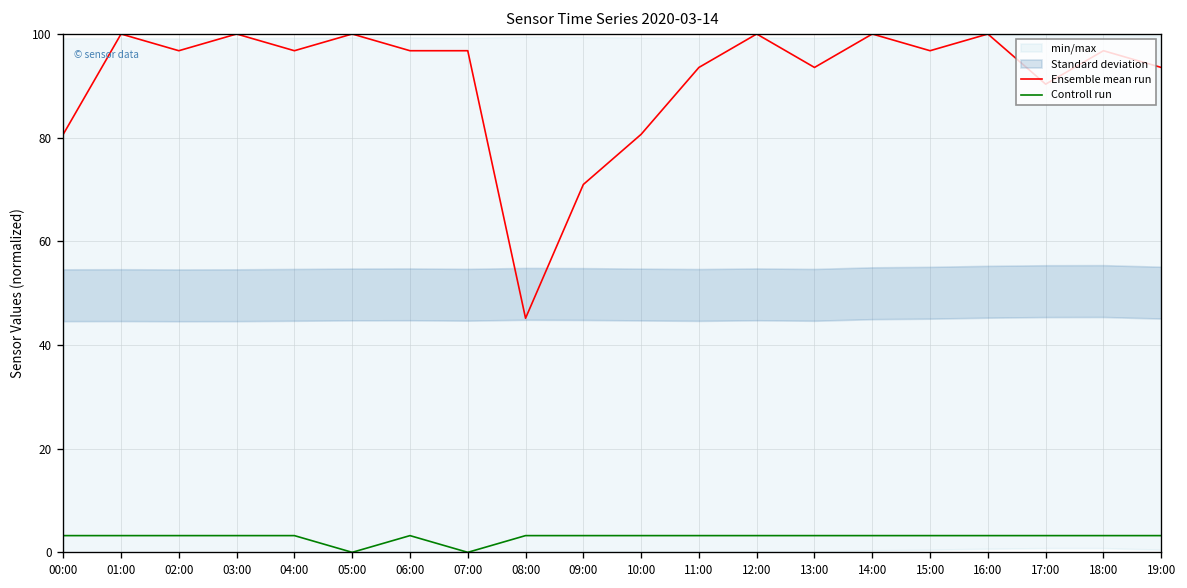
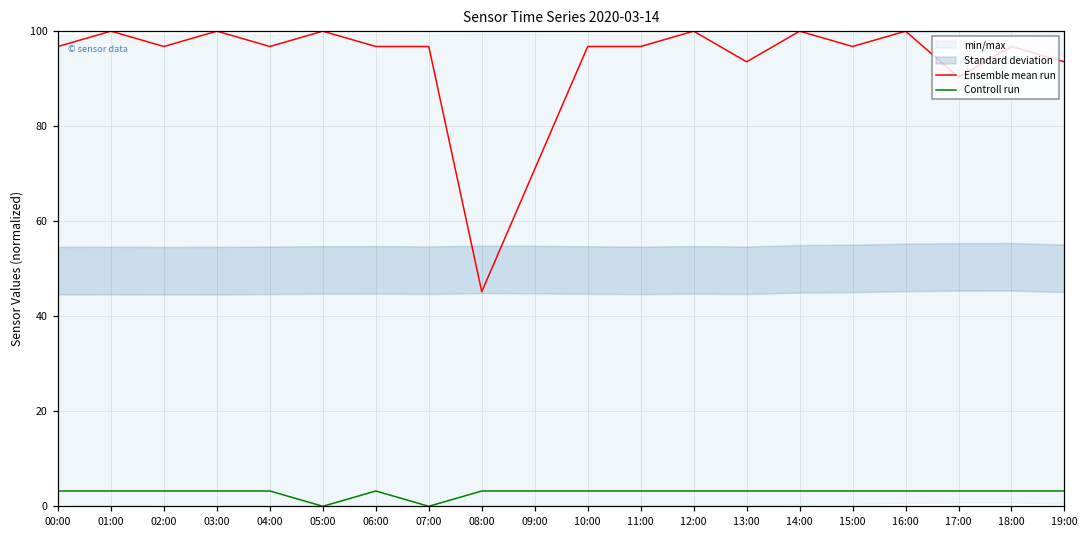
Ensemble mean run, 00:00: 81 -> 97
Ensemble mean run, 10:00: 81 -> 97
Ensemble mean run, 11:00: 94 -> 97
